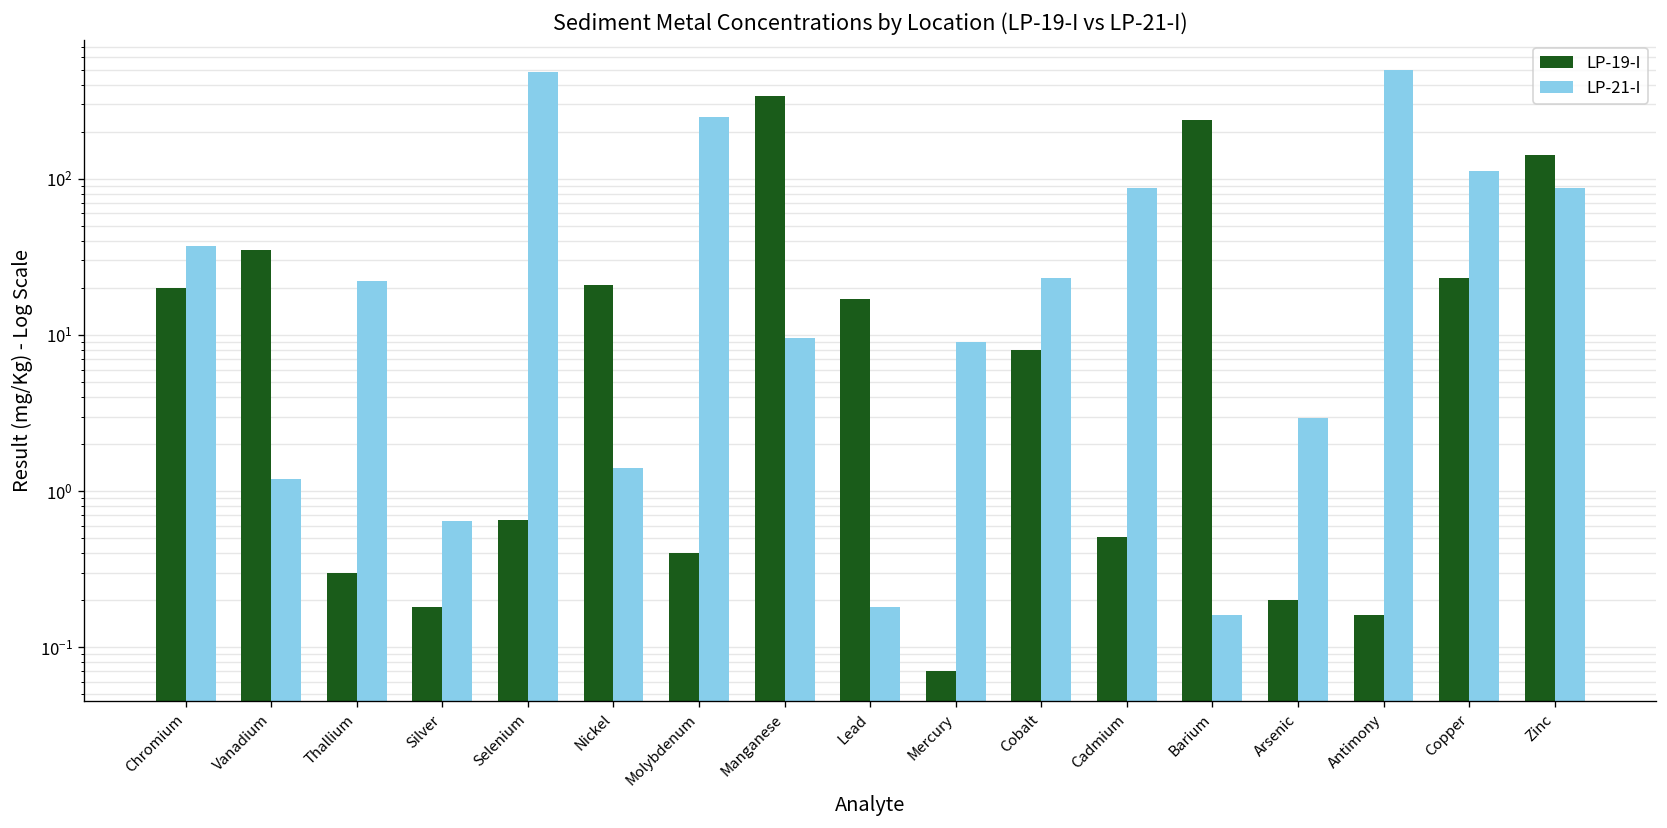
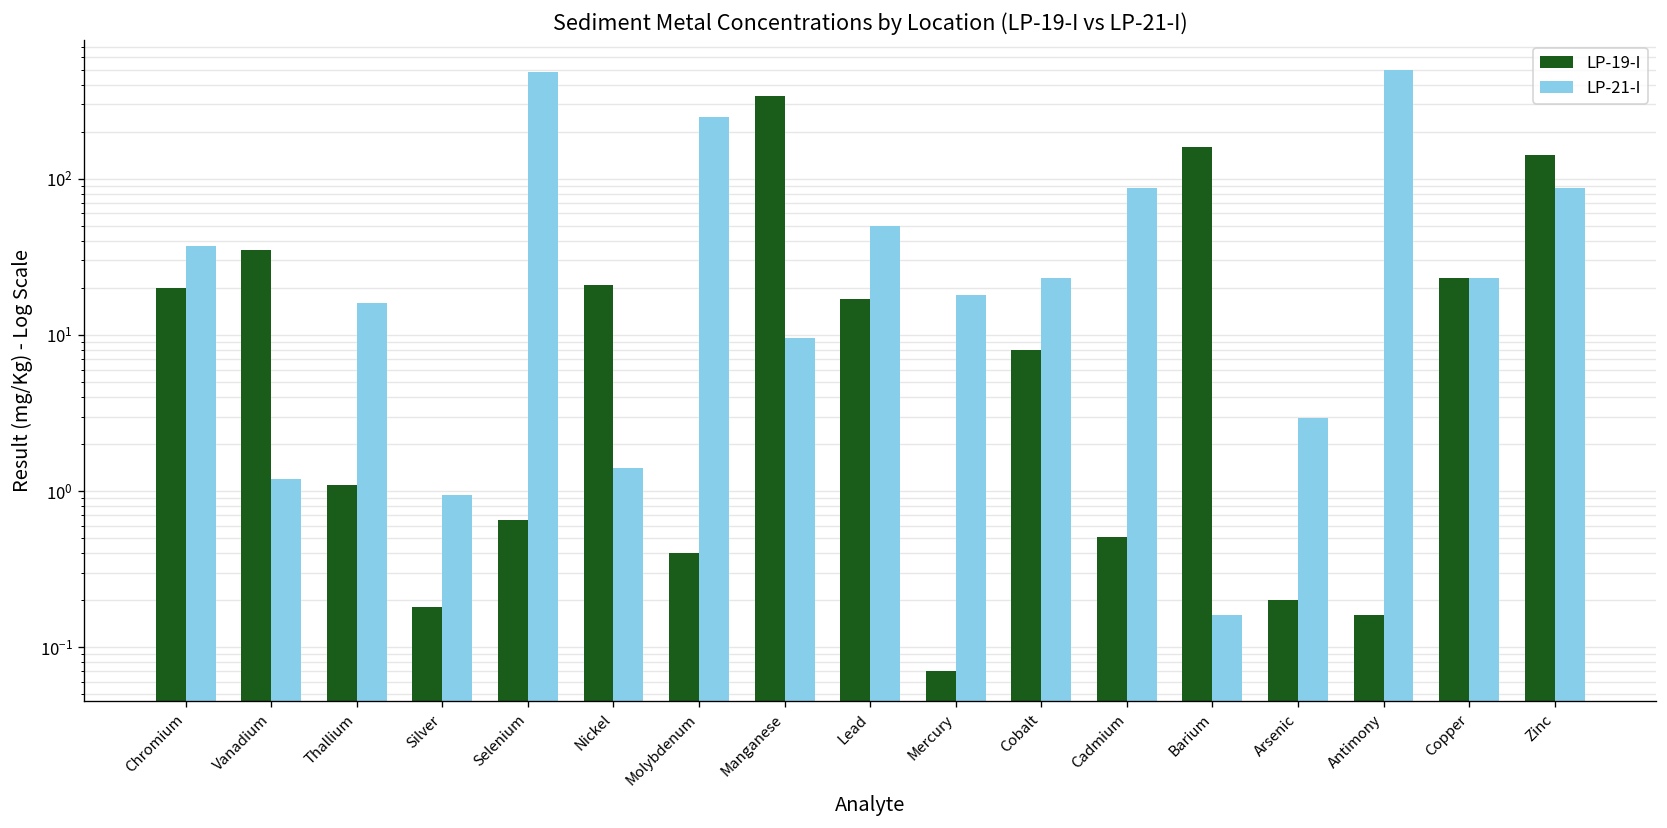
LP-19-I, Thallium: 0.3 -> 1.1
LP-21-I, Thallium: 22 -> 16
LP-21-I, Silver: 0.6 -> 0.9
LP-21-I, Lead: 0.18 -> 50
LP-21-I, Mercury: 9 -> 18
LP-19-I, Barium: 240 -> 160
LP-21-I, Copper: 110 -> 23
